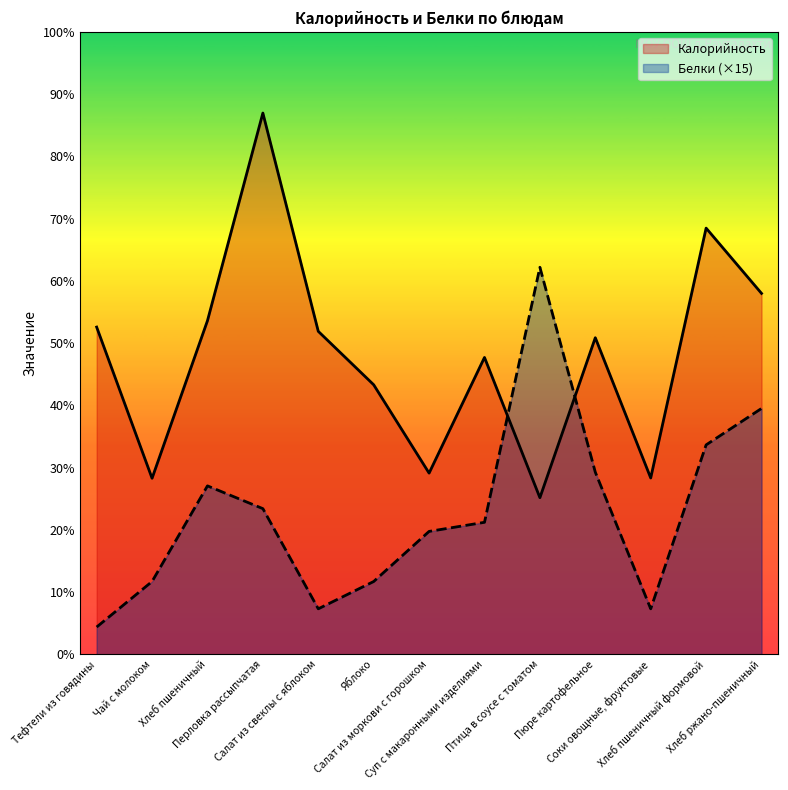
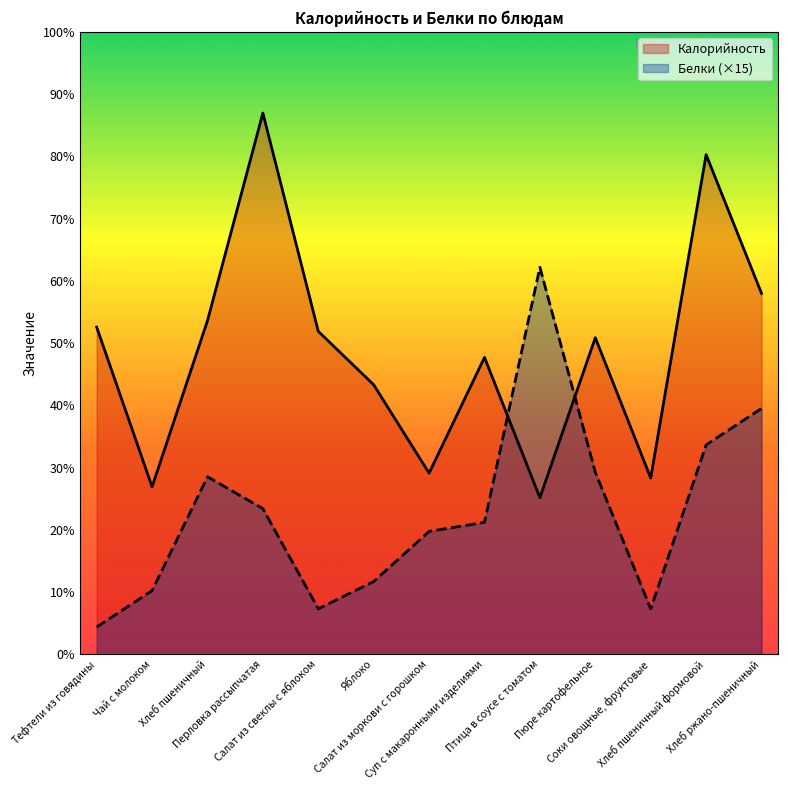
Калорийность, Чай с молоком: 28% -> 27%
Белки (×15), Чай с молоком: 12% -> 10%
Белки (×15), Хлеб пшеничный: 27% -> 29%
Калорийность, Хлеб пшеничный формовой: 68% -> 80%
